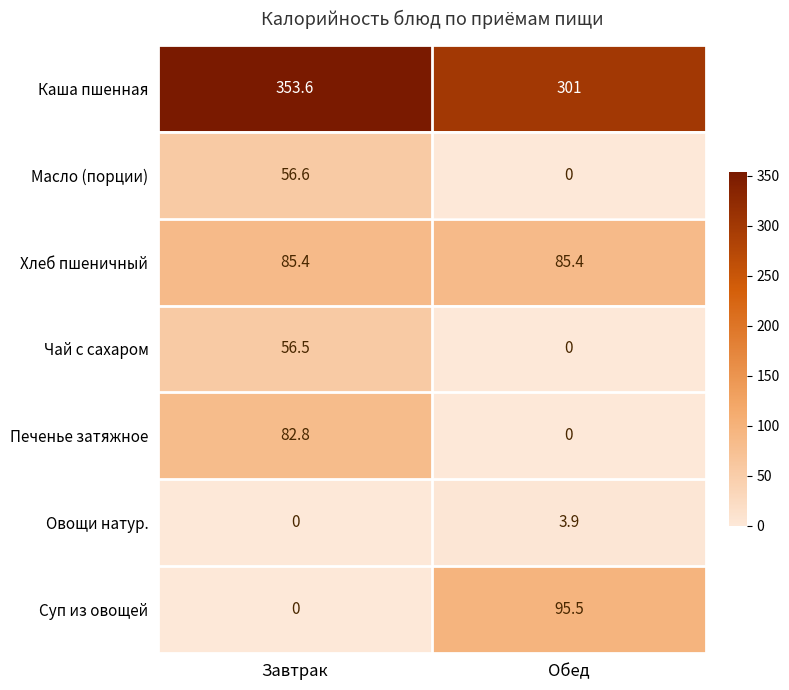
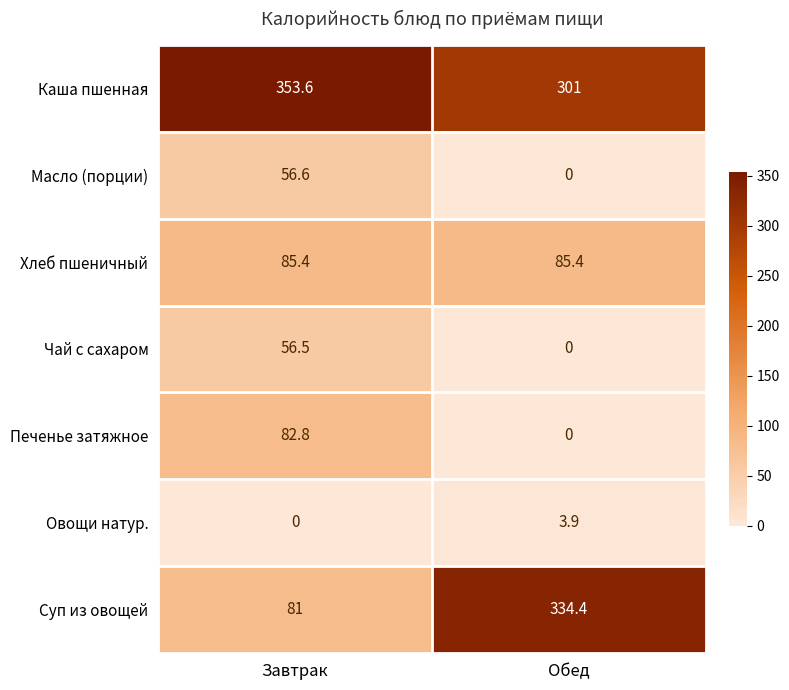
Суп из овощей, Завтрак: 0 -> 81
Суп из овощей, Обед: 95.5 -> 334.4
